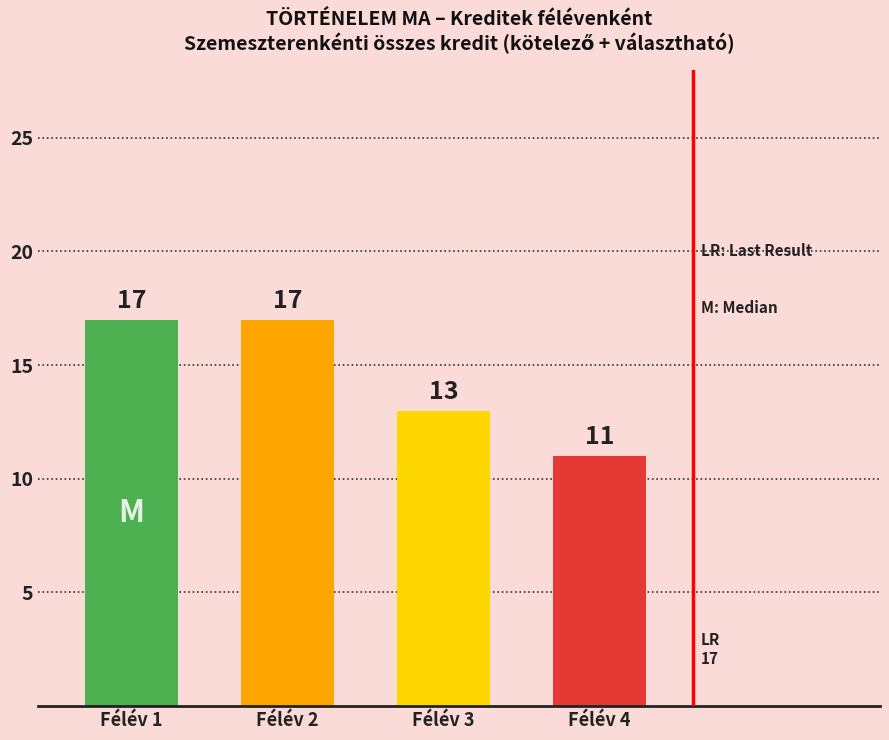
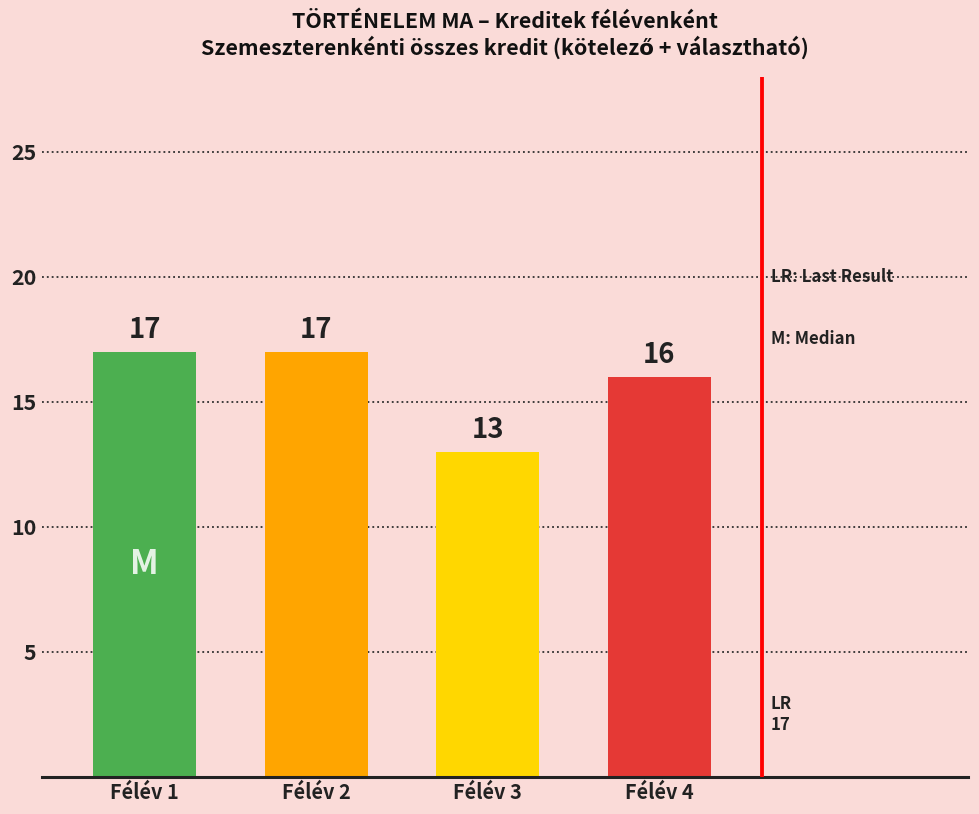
Félév 4: 11 -> 16
